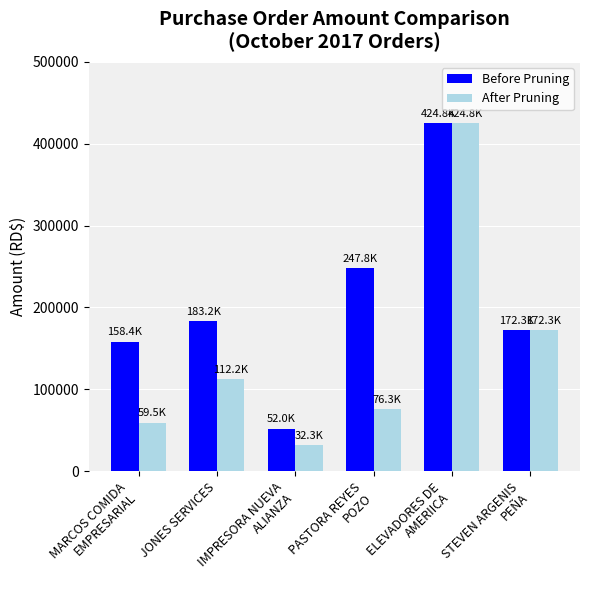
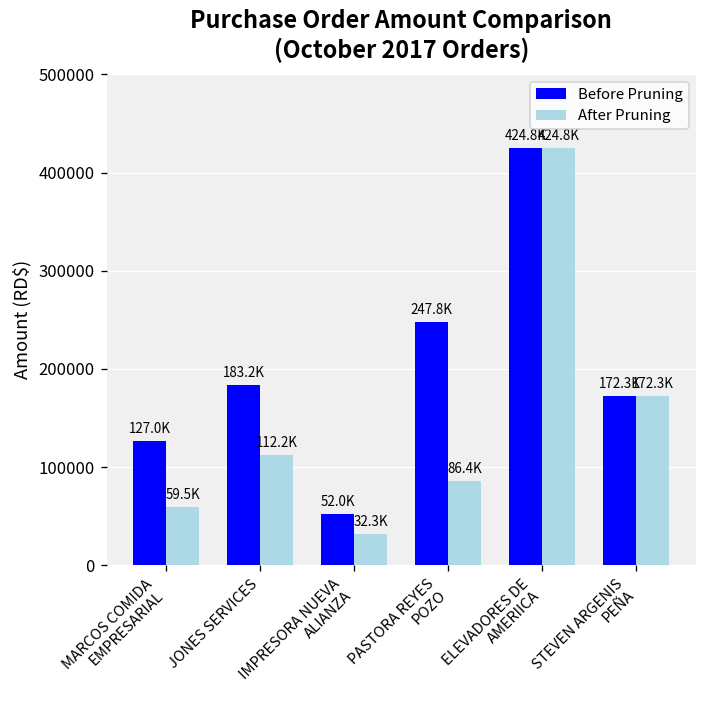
Before Pruning, MARCOS COMIDA EMPRESARIAL: 158.4K -> 127.0K
After Pruning, PASTORA REYES POZO: 76.3K -> 86.4K
